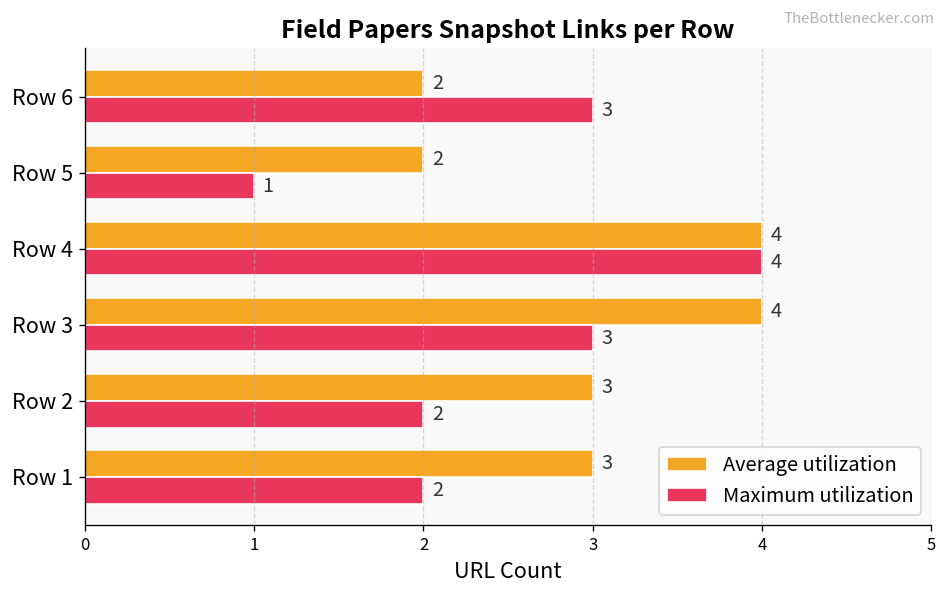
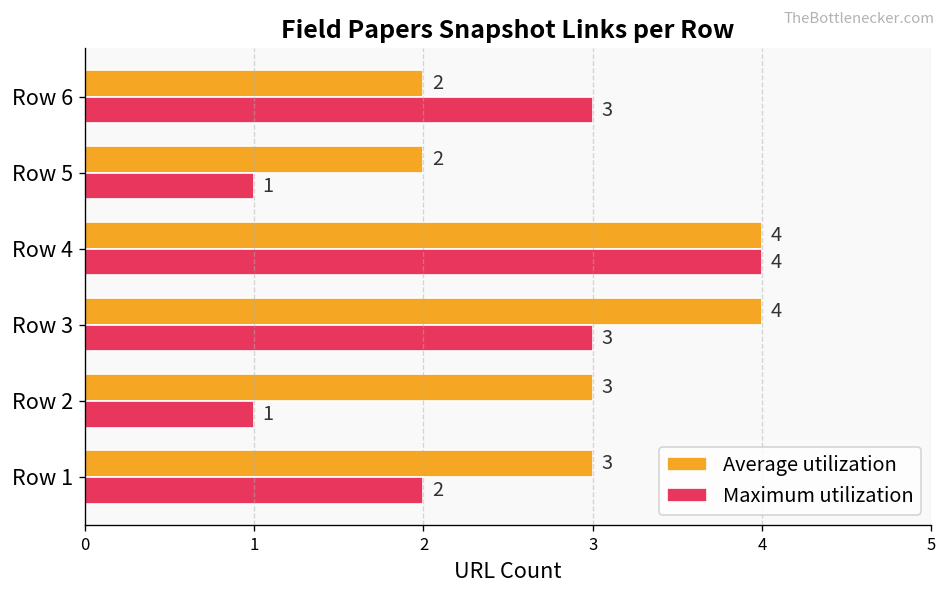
Maximum utilization, Row 2: 2 -> 1
